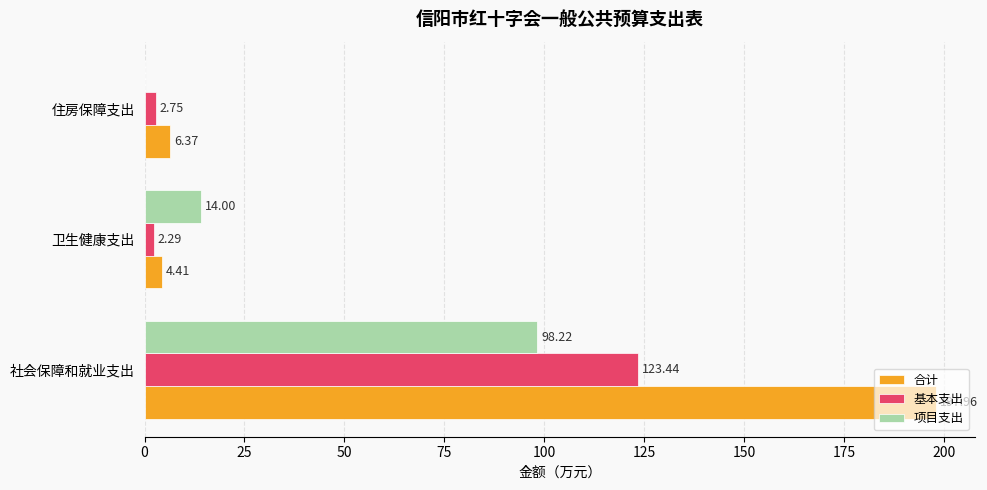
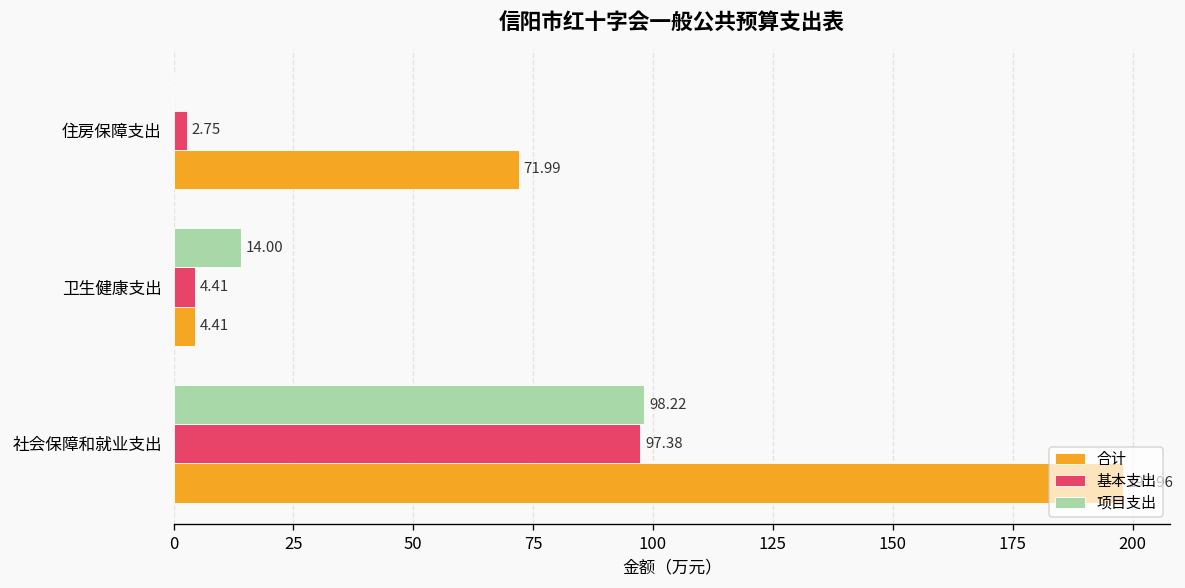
合计, 住房保障支出: 6.37 -> 71.99
基本支出, 卫生健康支出: 2.29 -> 4.41
基本支出, 社会保障和就业支出: 123.44 -> 97.38
